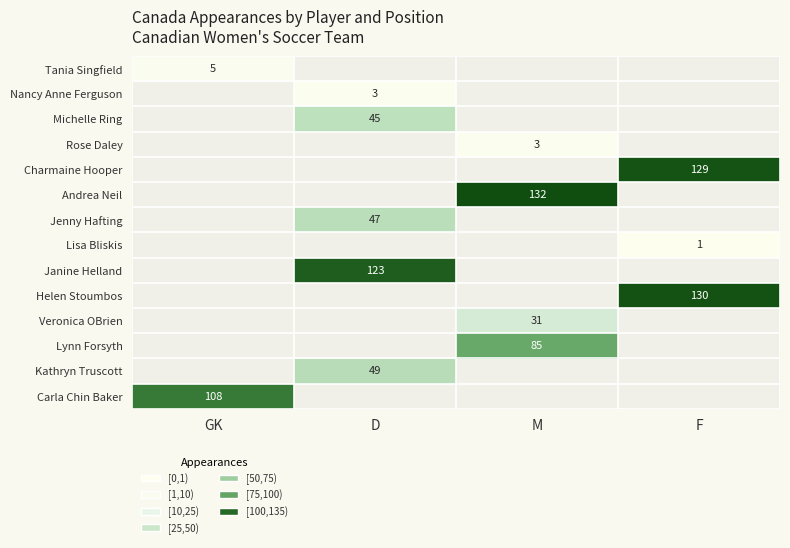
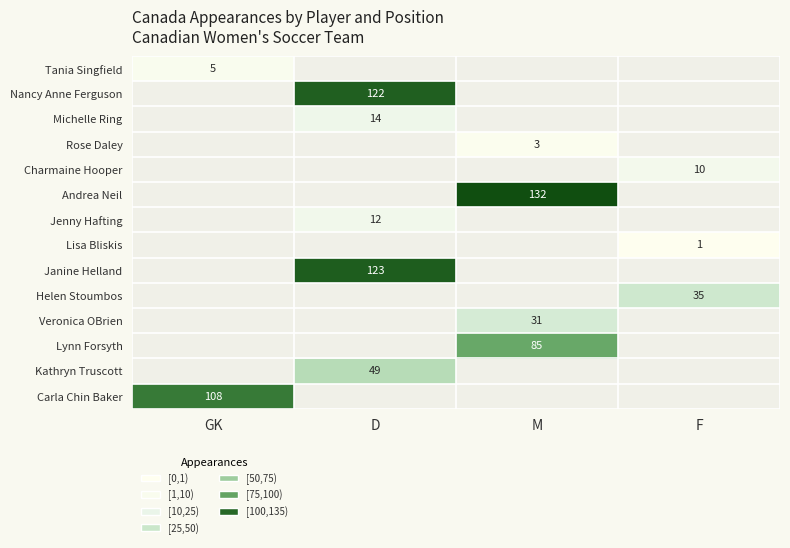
Nancy Anne Ferguson, D: 3 -> 122
Michelle Ring, D: 45 -> 14
Charmaine Hooper, F: 129 -> 10
Jenny Hafting, D: 47 -> 12
Helen Stoumbos, F: 130 -> 35
